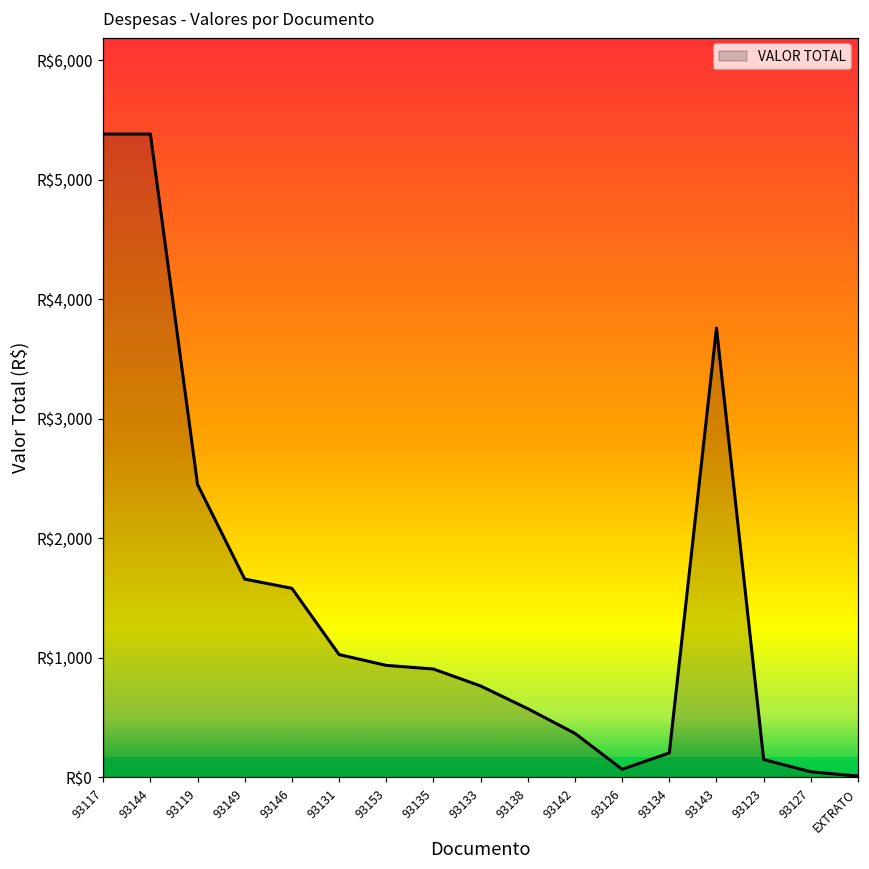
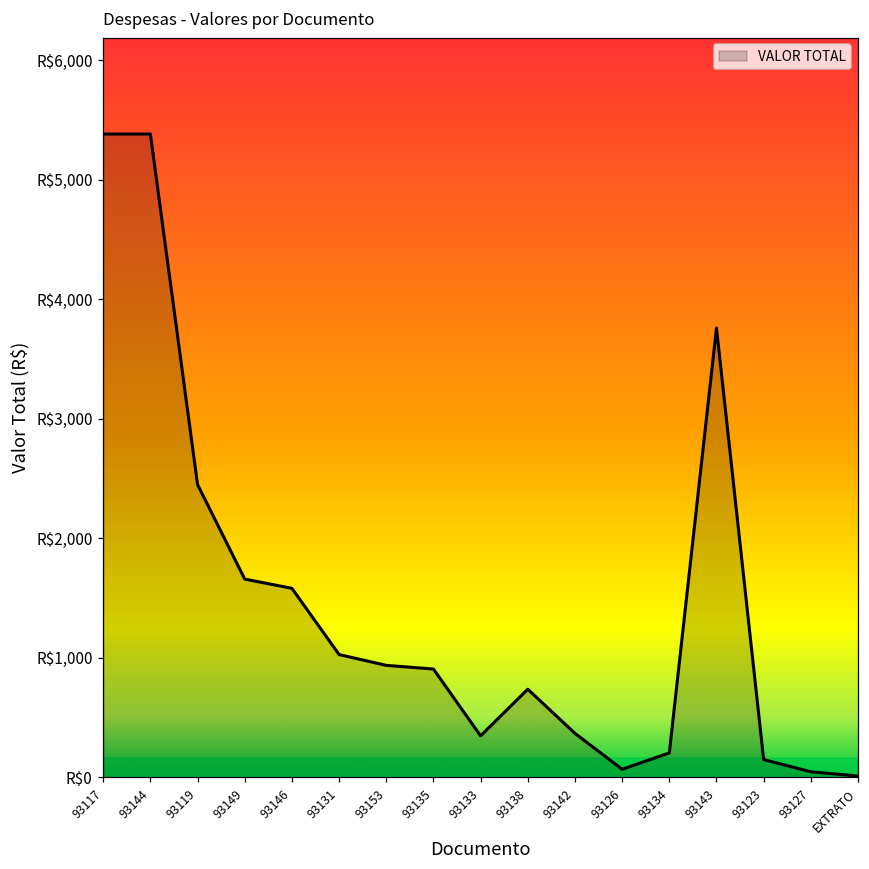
93133: R$760 -> R$350
93138: R$570 -> R$740
